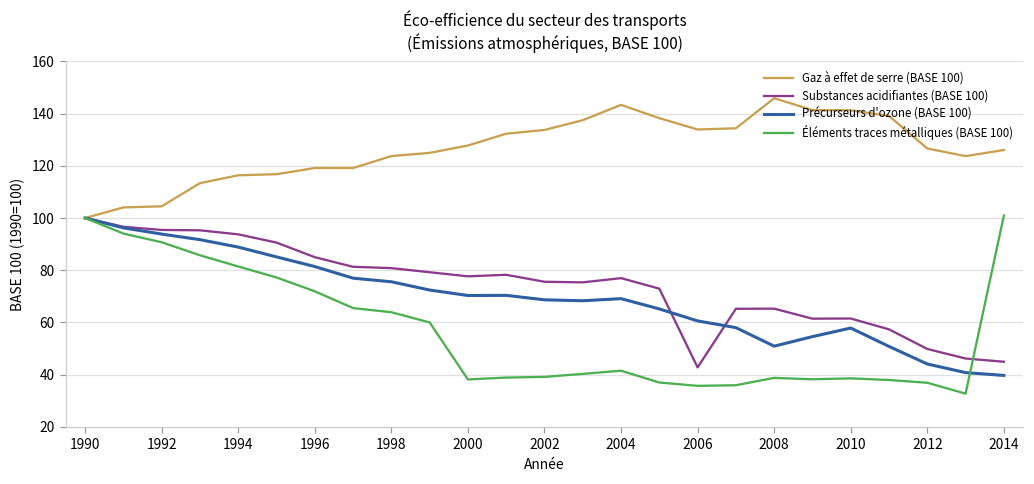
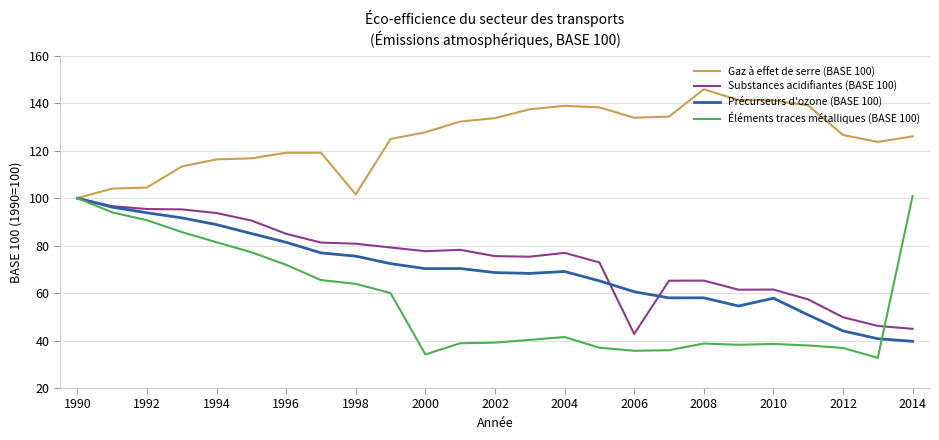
Gaz à effet de serre (BASE 100), 1998: 124 -> 102
Éléments traces métalliques (BASE 100), 2000: 38 -> 34
Gaz à effet de serre (BASE 100), 2004: 143 -> 139
Précurseurs d'ozone (BASE 100), 2008: 51 -> 58
